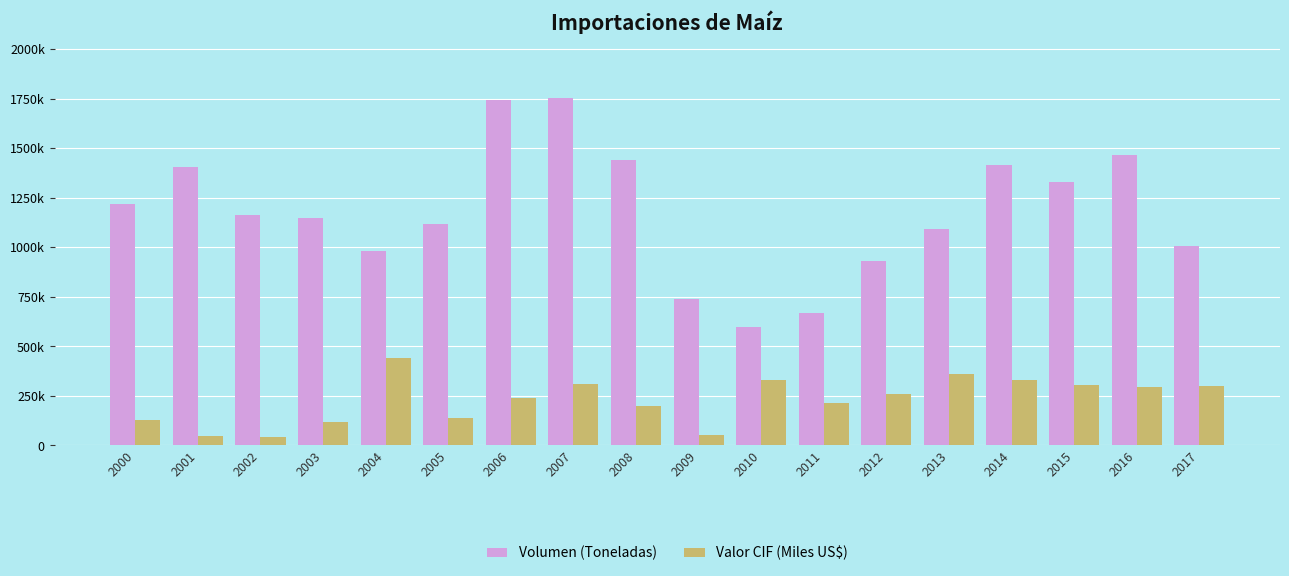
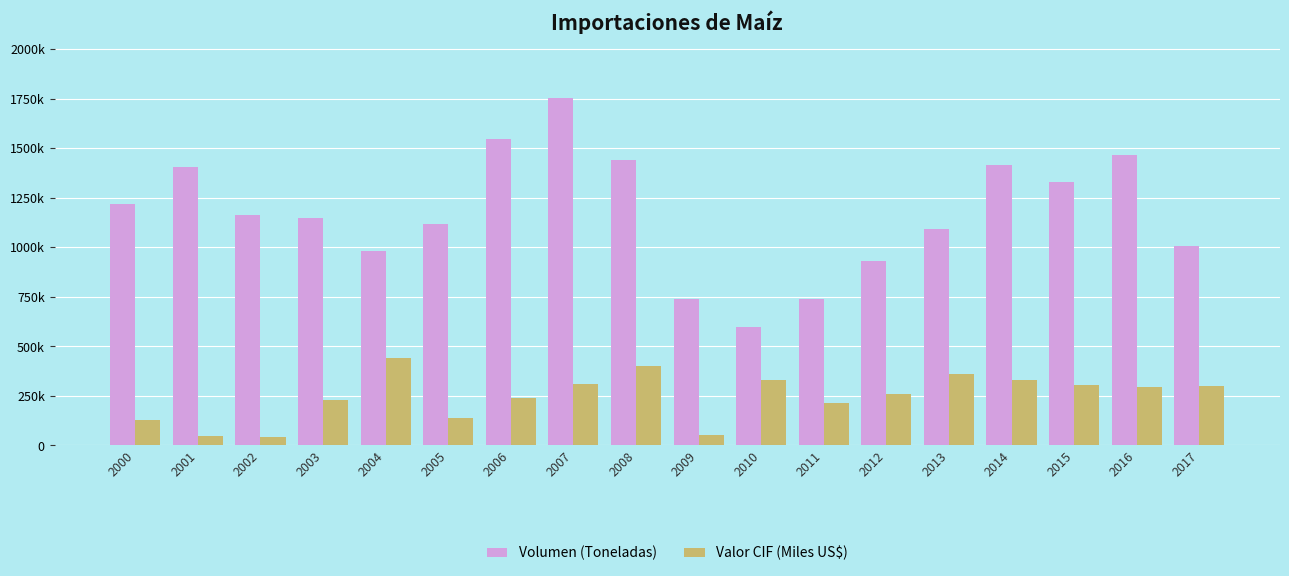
Valor CIF (Miles US$), 2003: 120000 -> 230000
Volumen (Toneladas), 2006: 1740000 -> 1540000
Valor CIF (Miles US$), 2008: 200000 -> 400000
Volumen (Toneladas), 2011: 670000 -> 740000
